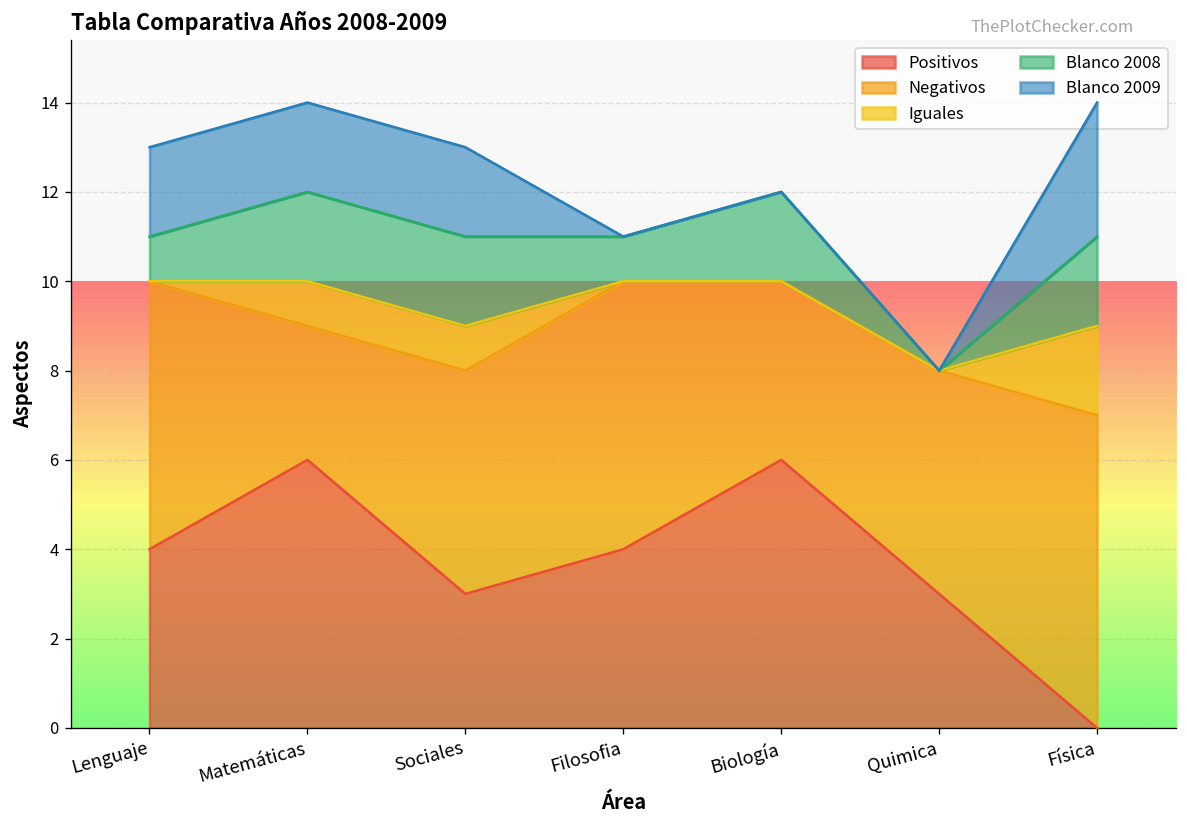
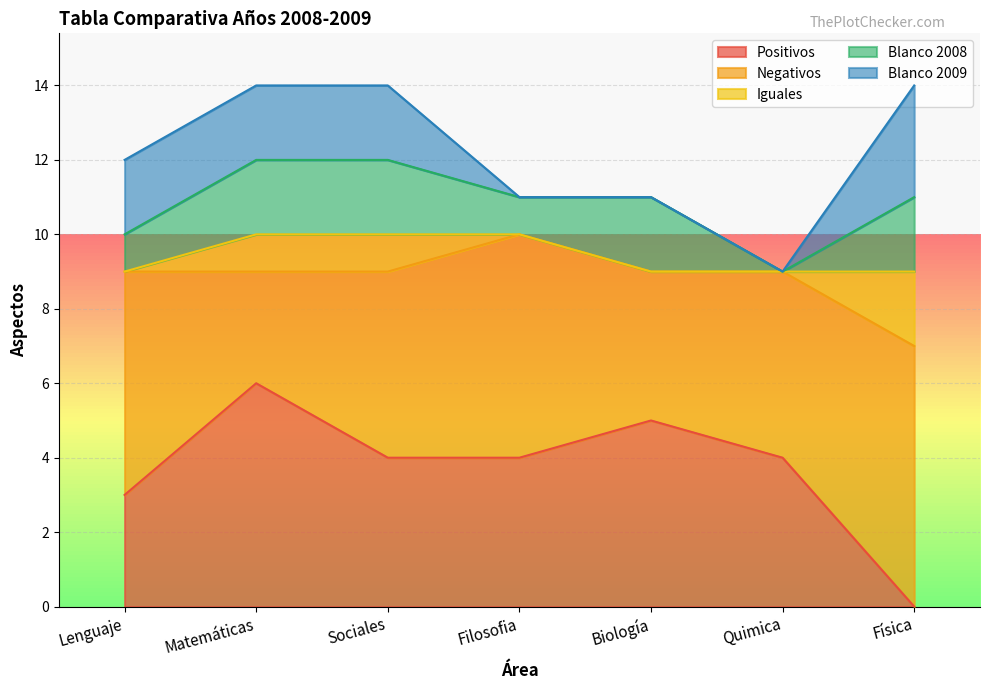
Positivos, Lenguaje: 4 -> 3
Positivos, Sociales: 3 -> 4
Positivos, Biología: 6 -> 5
Positivos, Quimica: 3 -> 4
